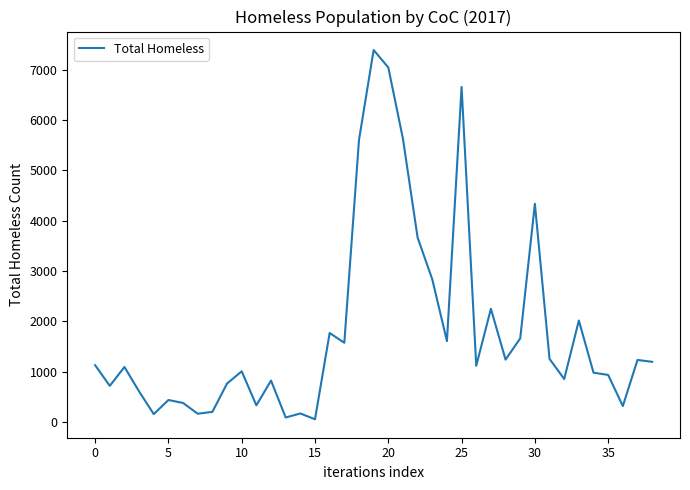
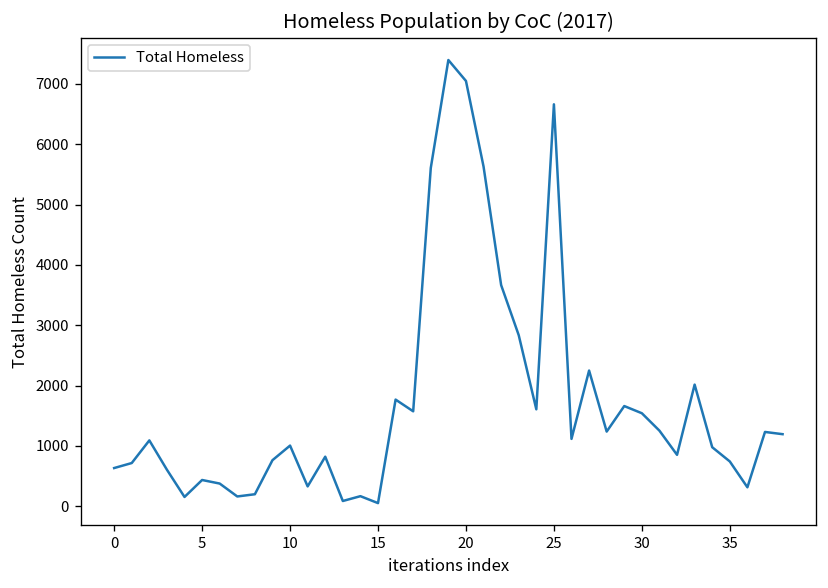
0: 1100 -> 600
30: 4300 -> 1500
35: 900 -> 700
